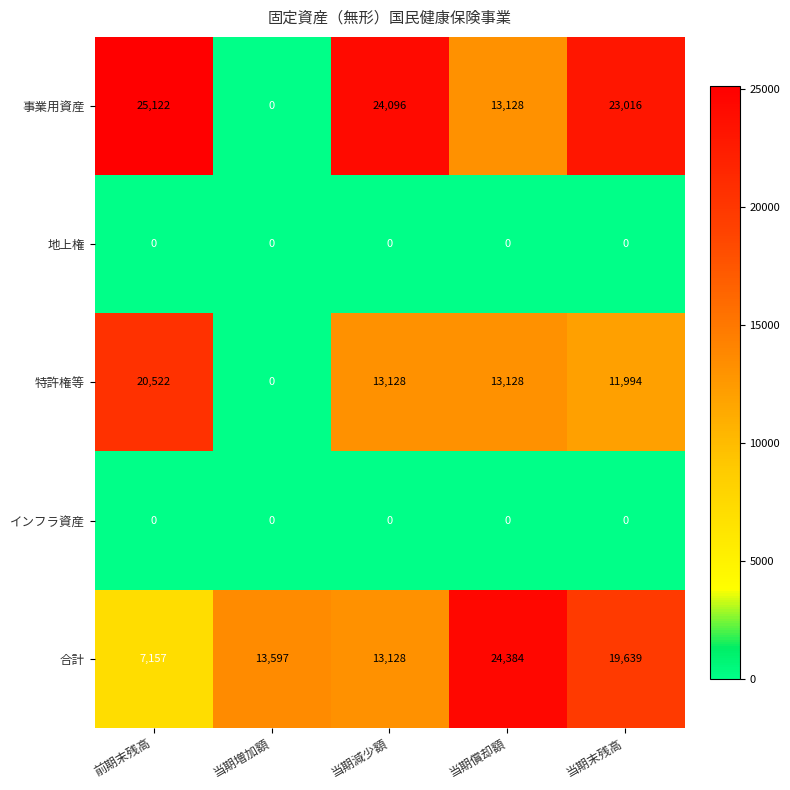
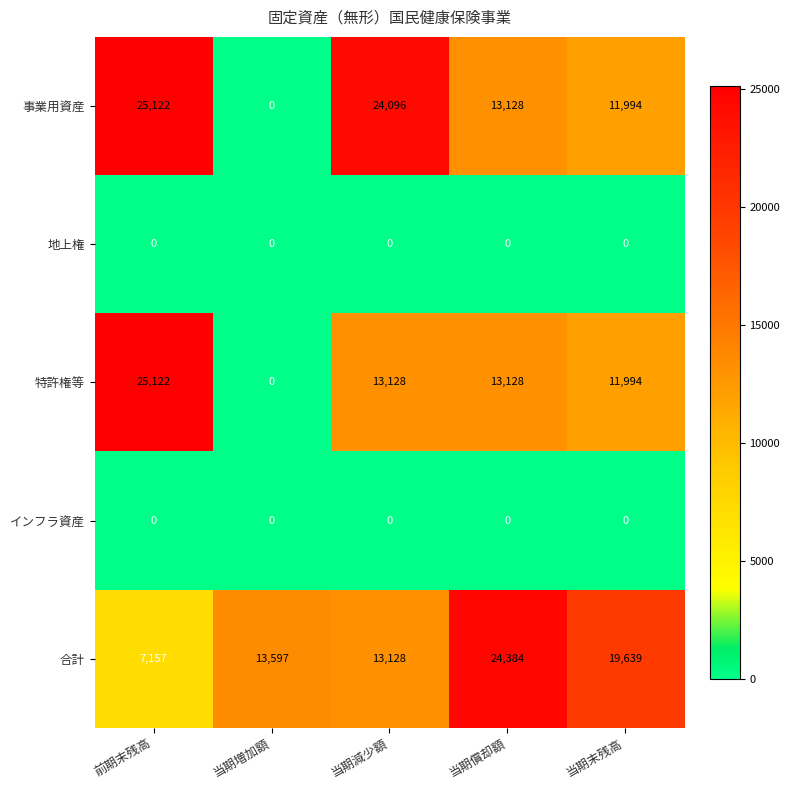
事業用資産, 当期末残高: 23,016 -> 11,994
特許権等, 前期末残高: 20,522 -> 25,122
